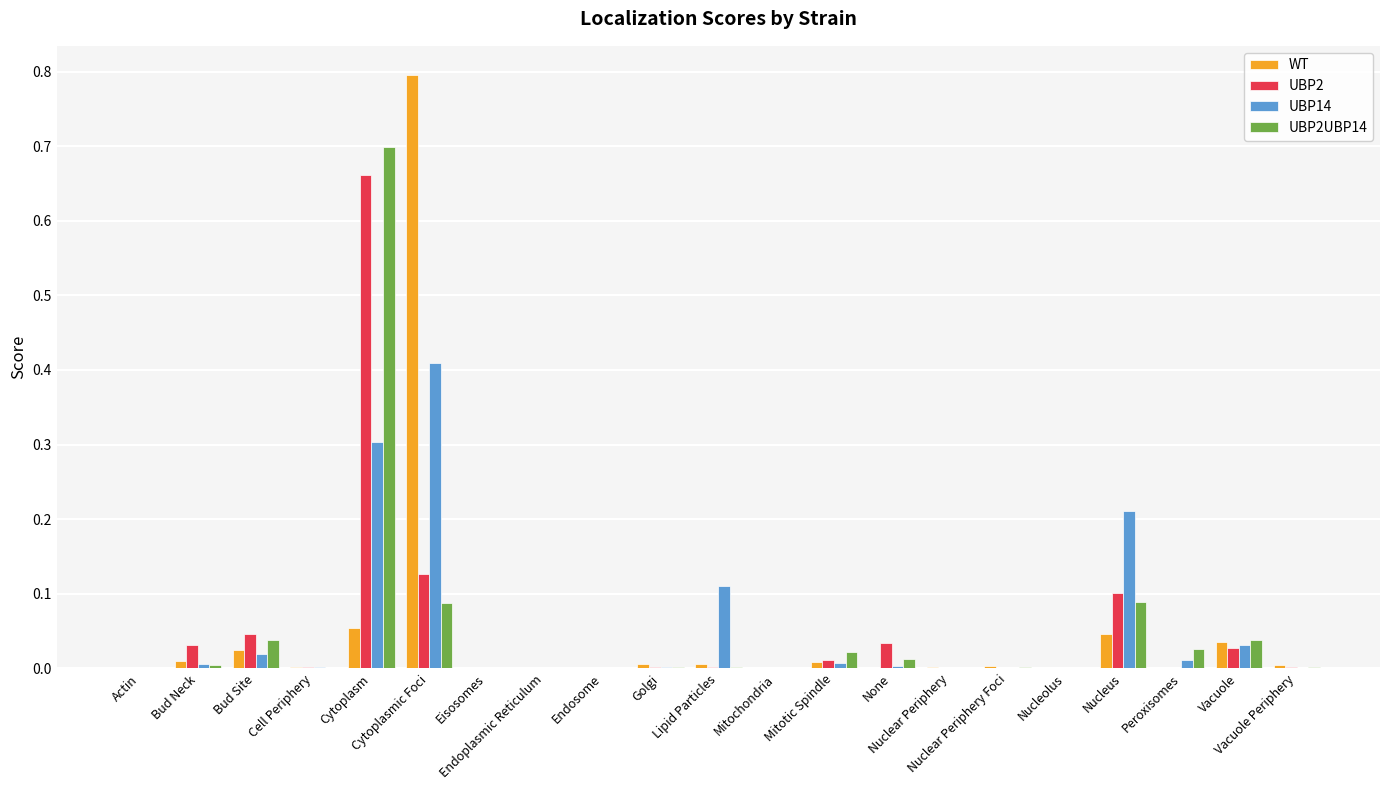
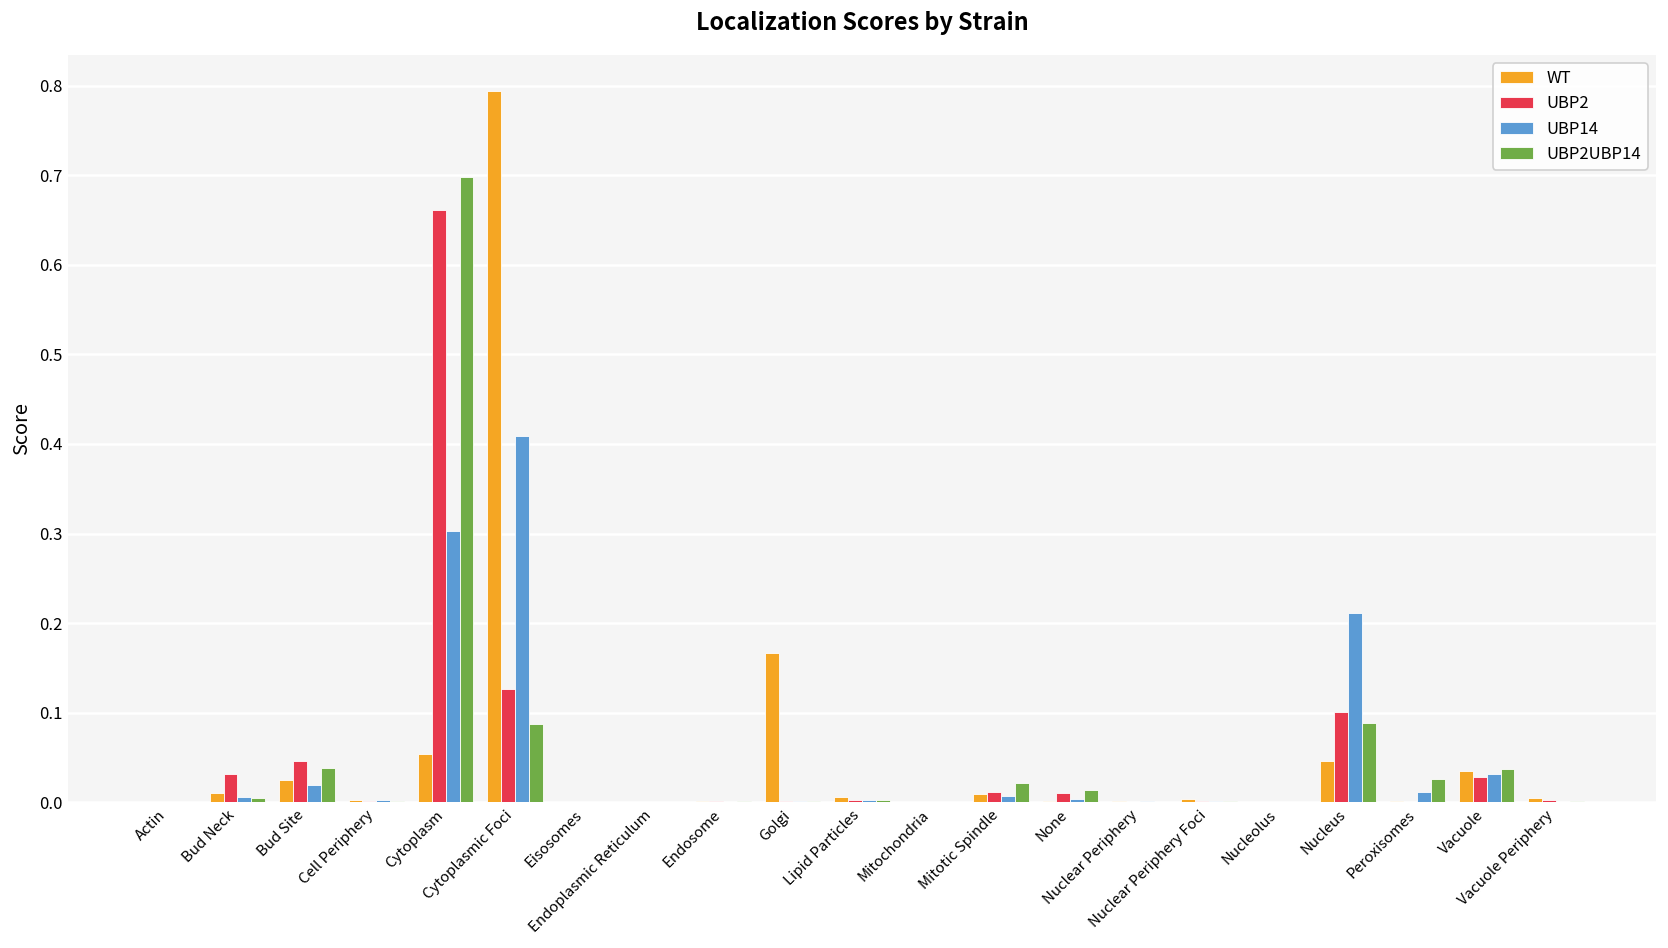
WT, Golgi: 0.01 -> 0.17
UBP14, Lipid Particles: 0.11 -> 0.00
UBP2, None: 0.03 -> 0.01
